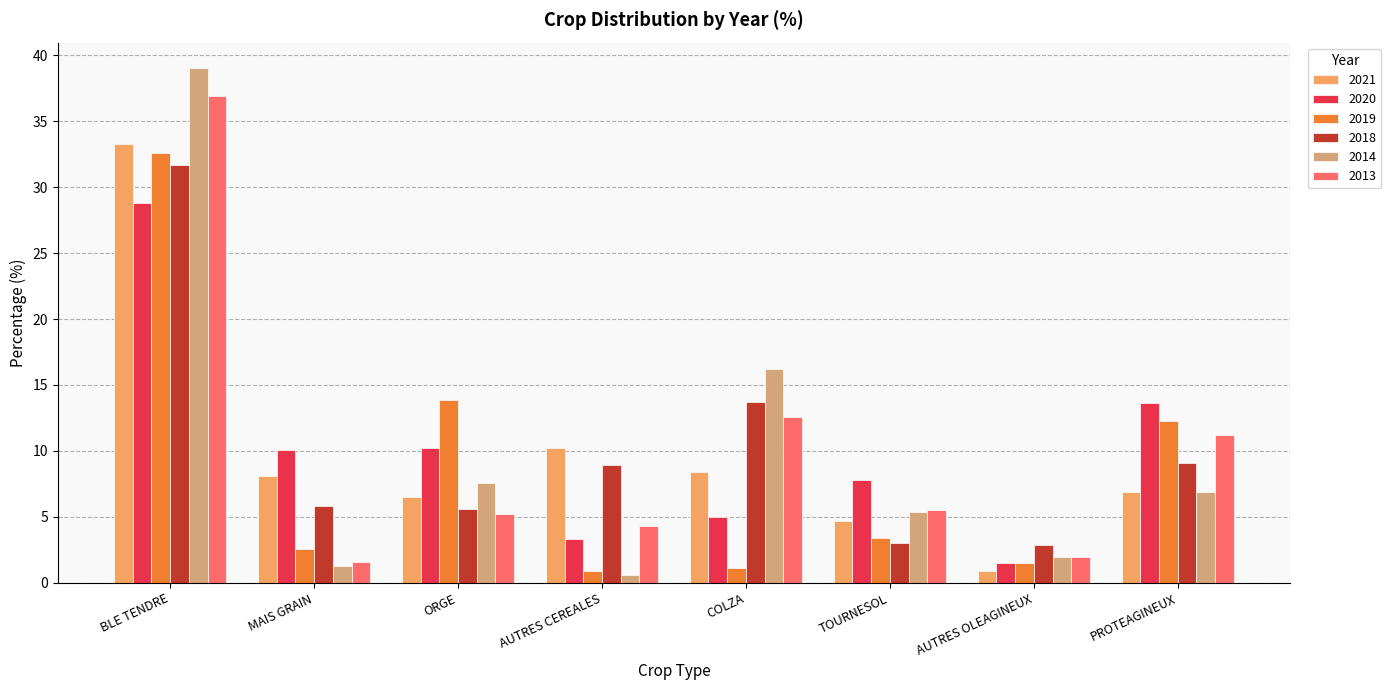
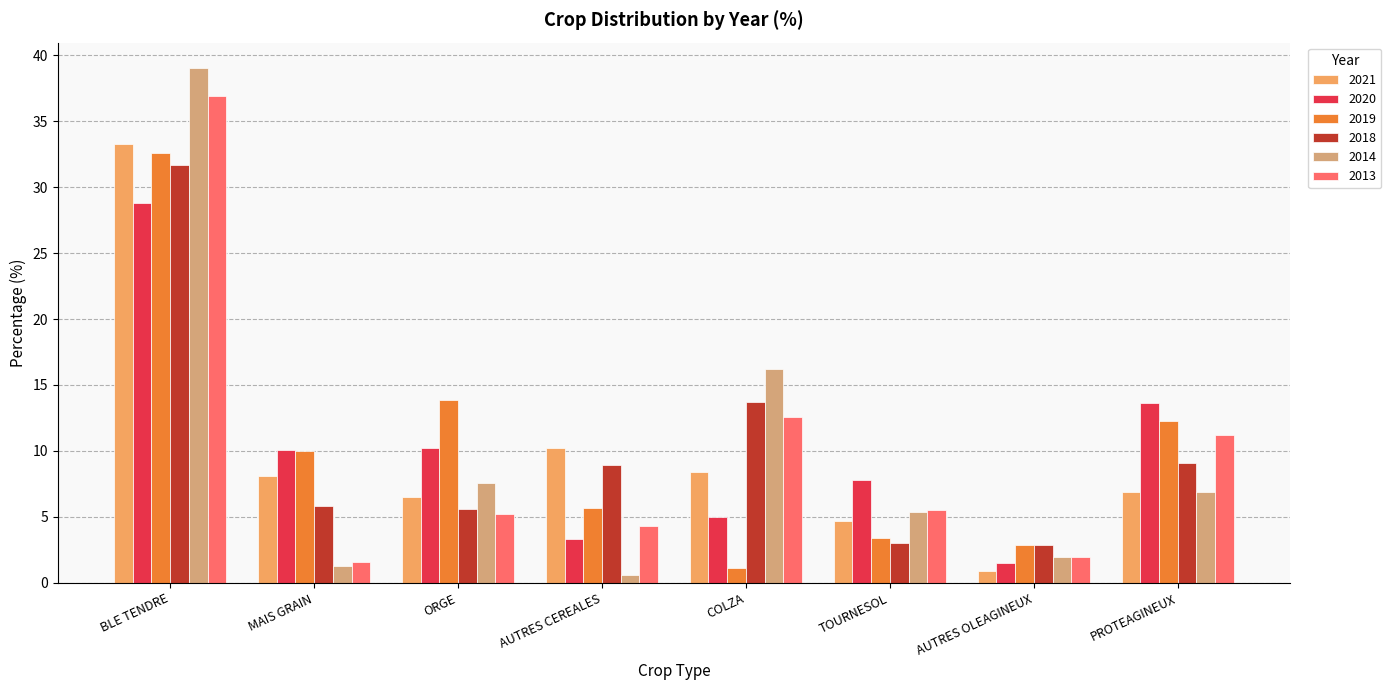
2019, MAIS GRAIN: 2.6 -> 10.0
2019, AUTRES CEREALES: 0.9 -> 5.7
2019, AUTRES OLEAGINEUX: 1.5 -> 2.9
